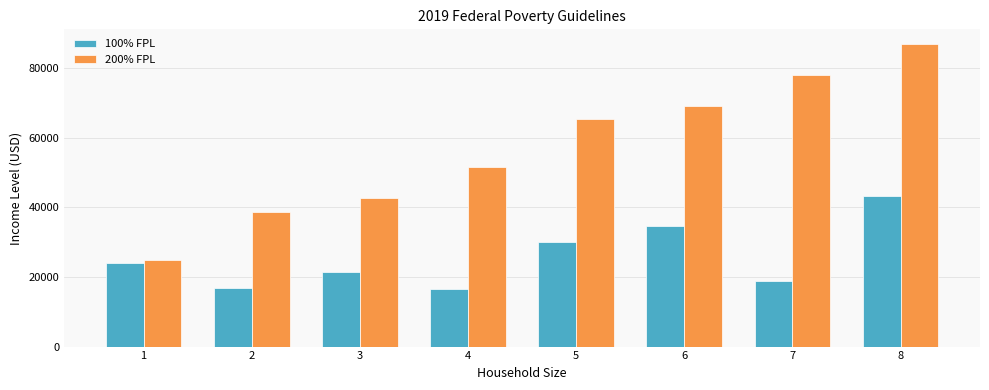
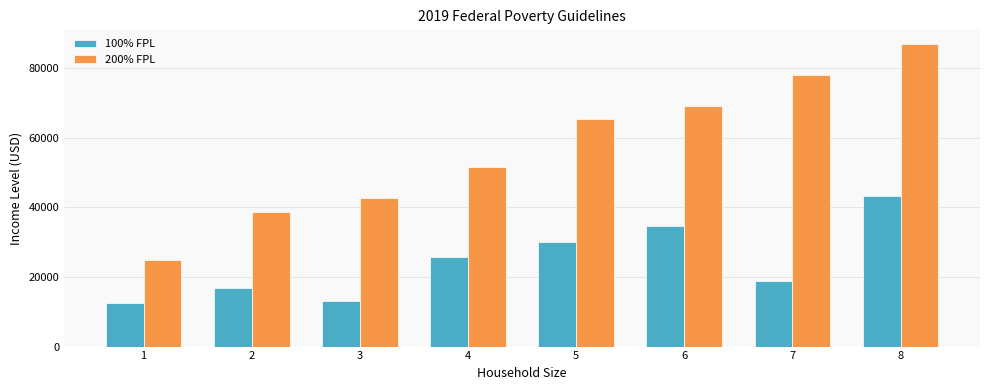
100% FPL, 1: 24000 -> 12000
100% FPL, 3: 21000 -> 13000
100% FPL, 4: 17000 -> 26000
